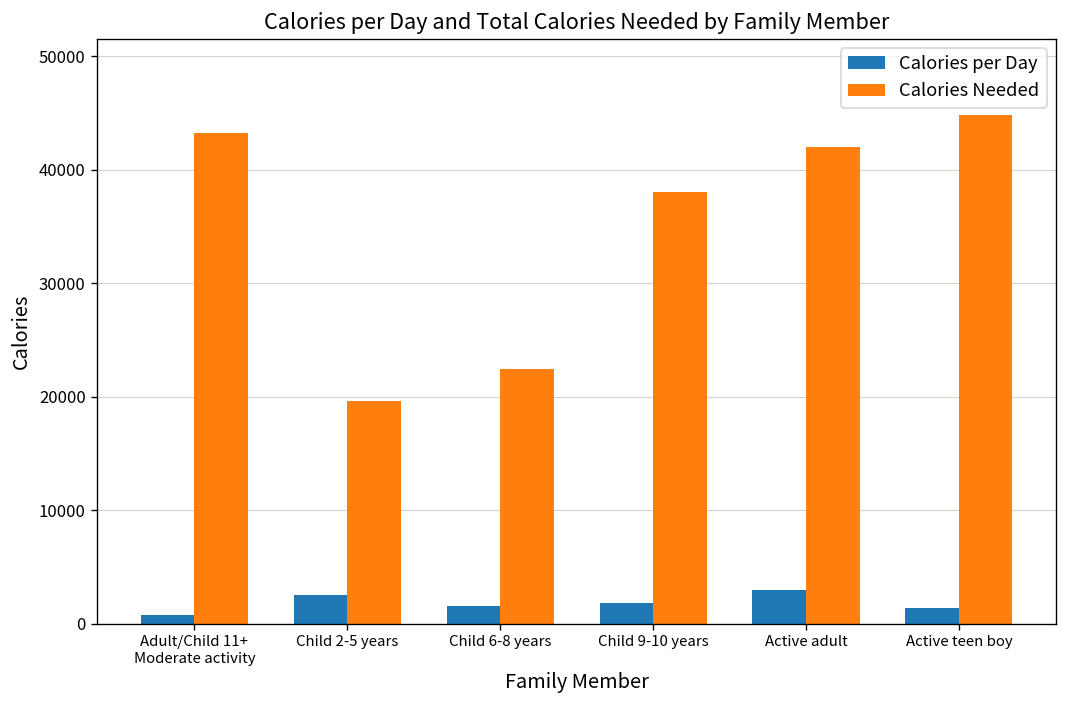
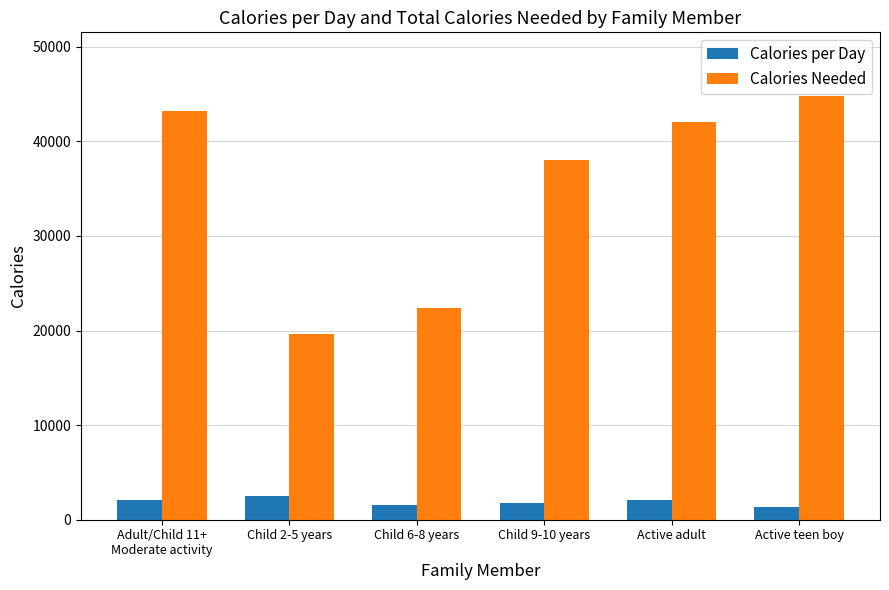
Calories per Day, Adult/Child 11+ Moderate activity: 1000 -> 2000
Calories per Day, Active adult: 3000 -> 2000
